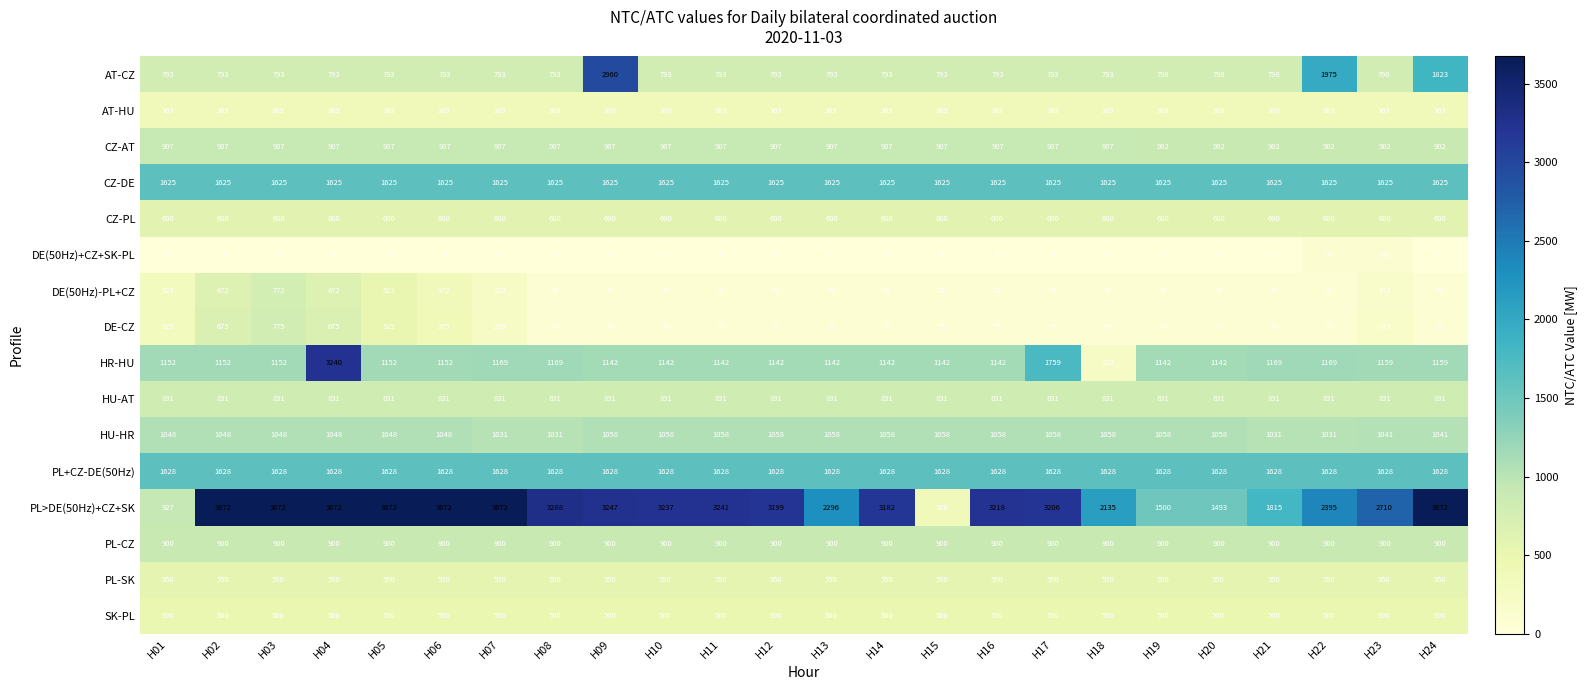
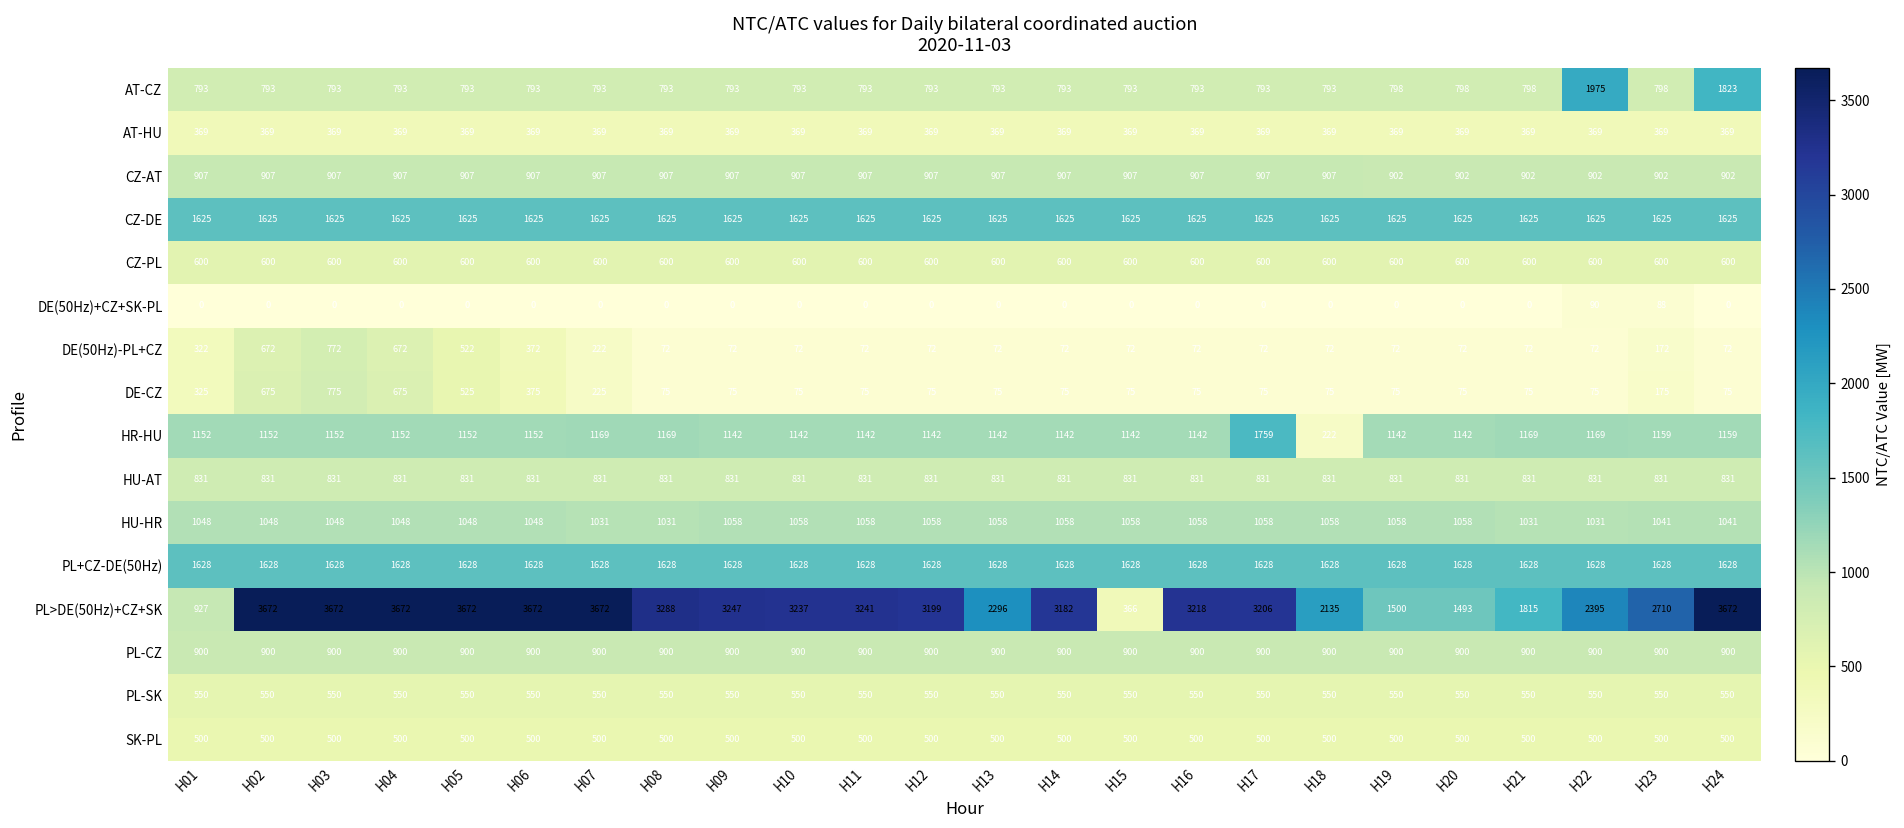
AT-CZ, H09: 2960 -> 793
HR-HU, H04: 3240 -> 1152
